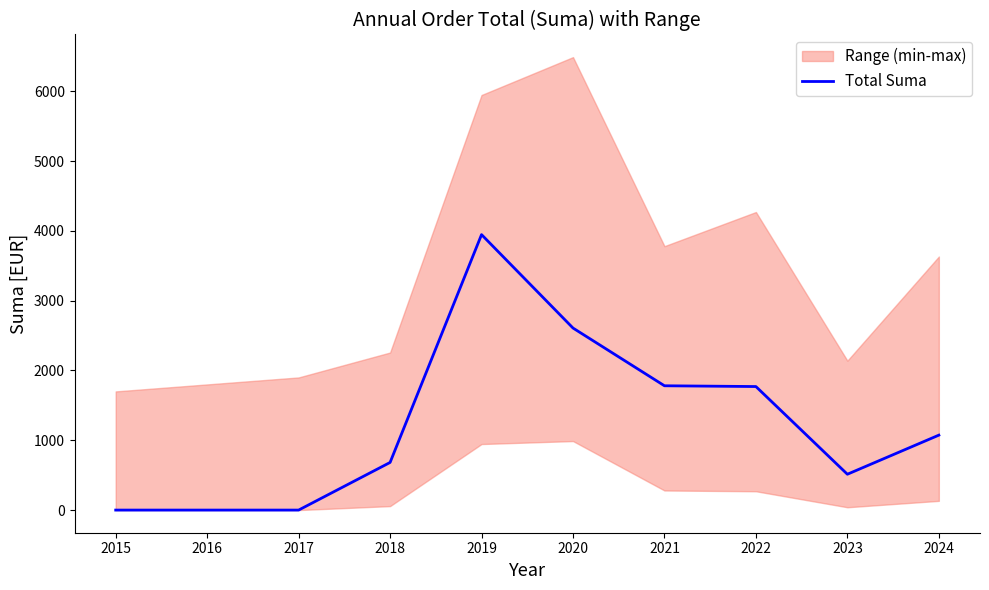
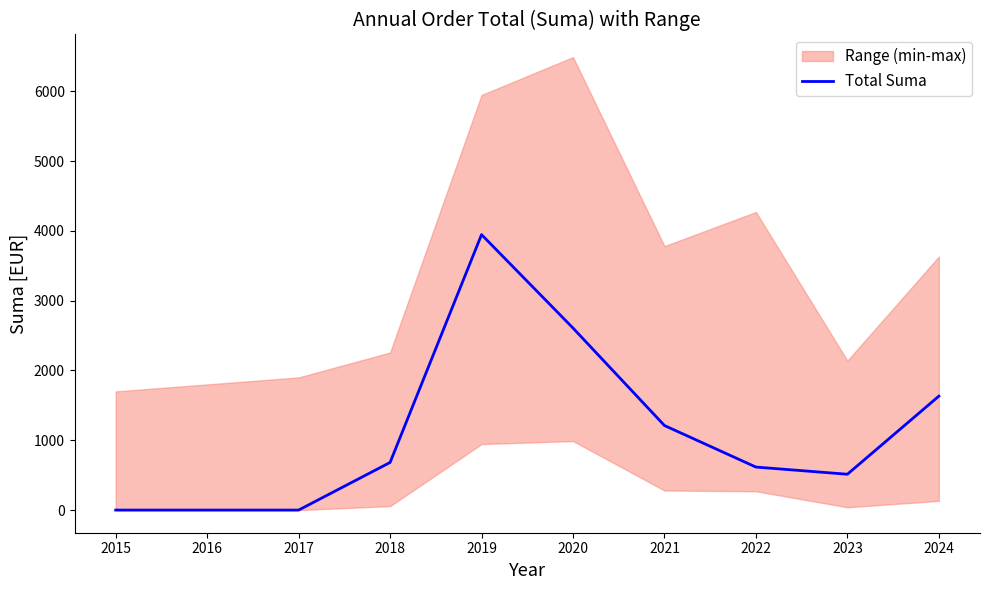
Total Suma, 2021: 1800 -> 1200
Total Suma, 2022: 1800 -> 600
Total Suma, 2024: 1100 -> 1600
